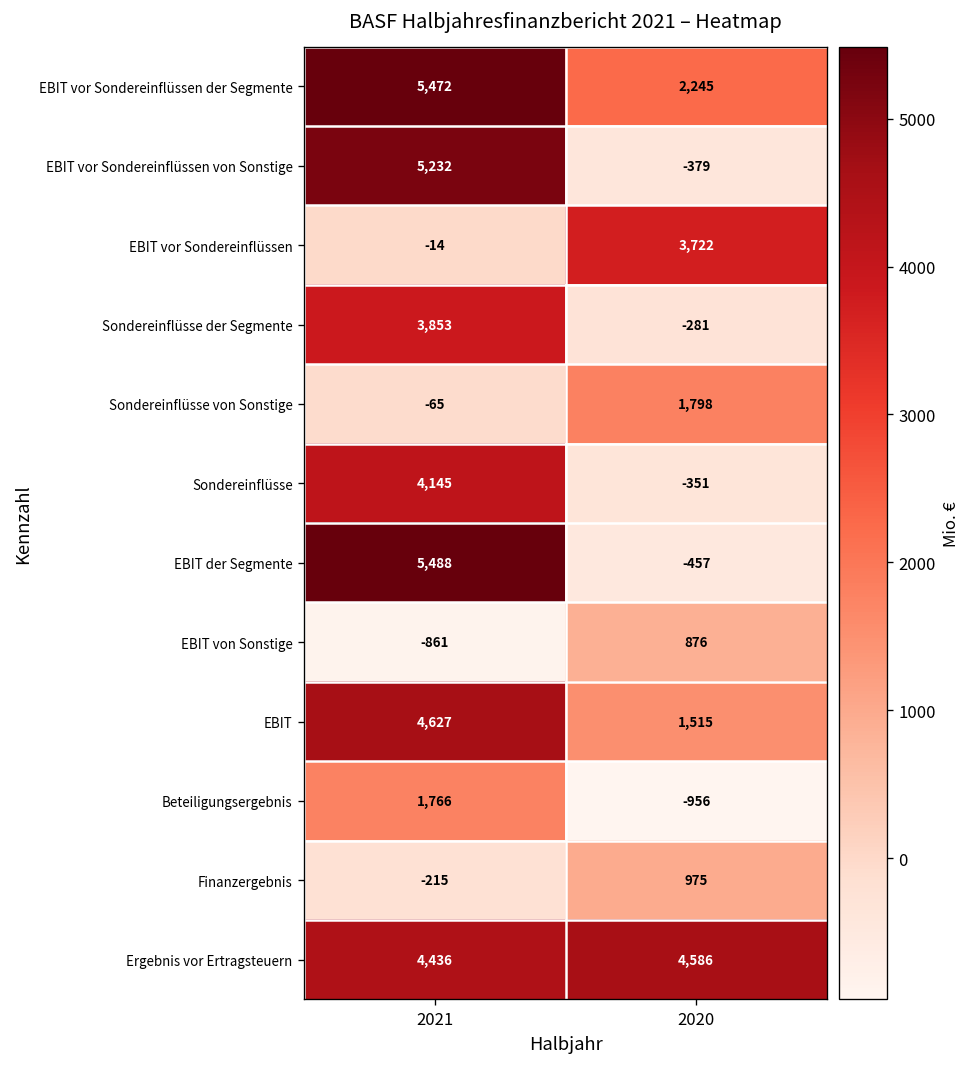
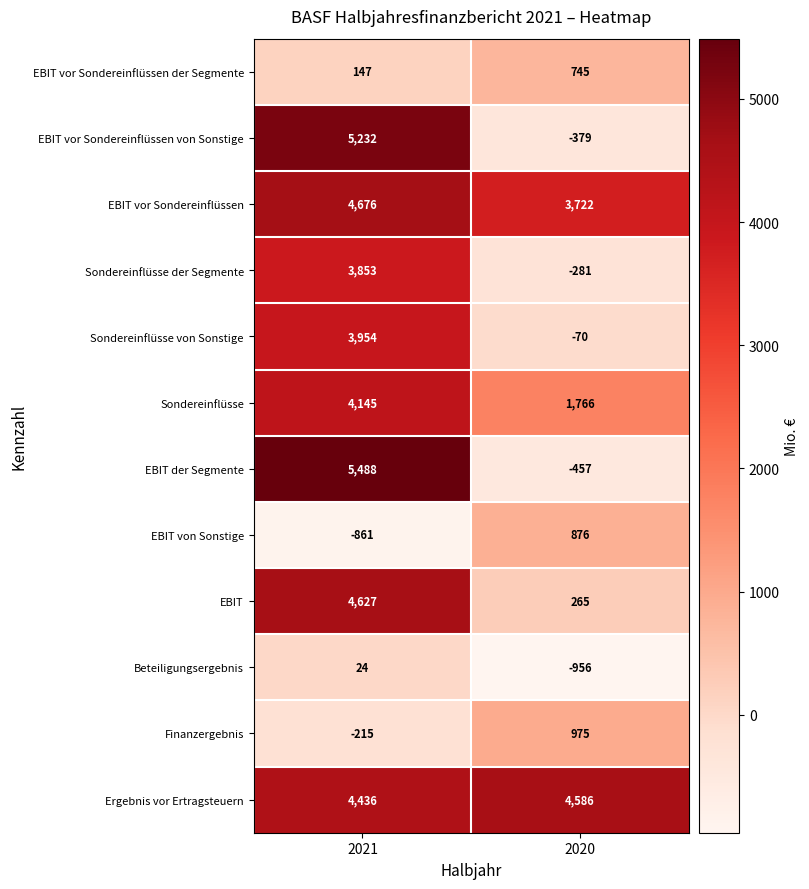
EBIT vor Sondereinflüssen der Segmente, 2021: 5,472 -> 147
EBIT vor Sondereinflüssen der Segmente, 2020: 2,245 -> 745
EBIT vor Sondereinflüssen, 2021: -14 -> 4,676
Sondereinflüsse von Sonstige, 2021: -65 -> 3,954
Sondereinflüsse von Sonstige, 2020: 1,798 -> -70
Sondereinflüsse, 2020: -351 -> 1,766
EBIT, 2020: 1,515 -> 265
Beteiligungsergebnis, 2021: 1,766 -> 24
